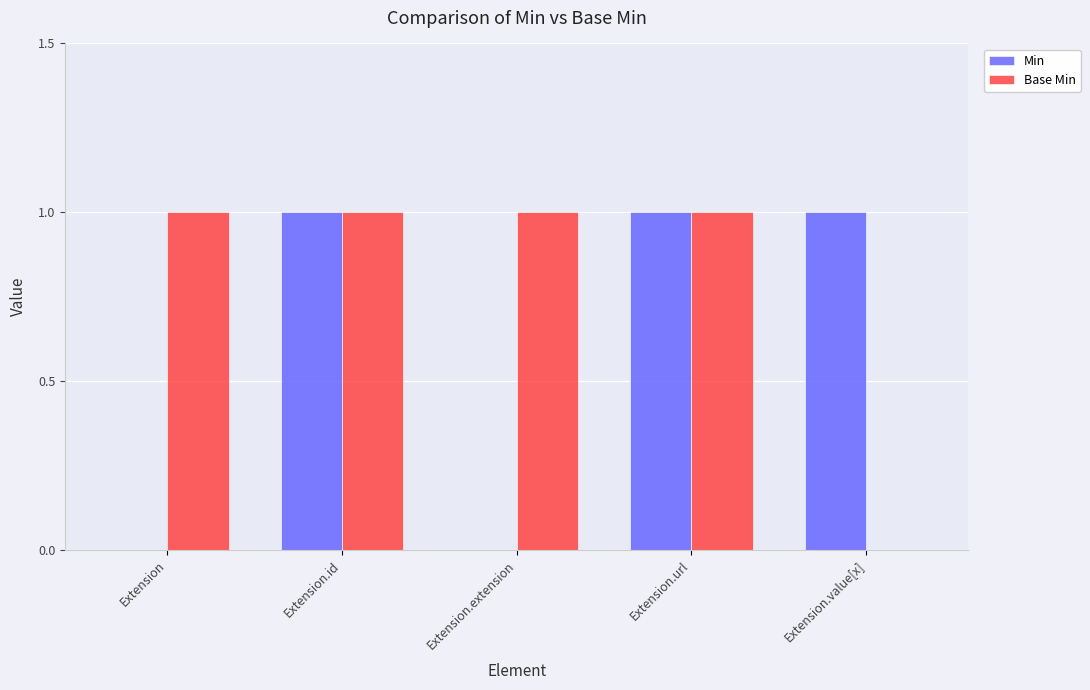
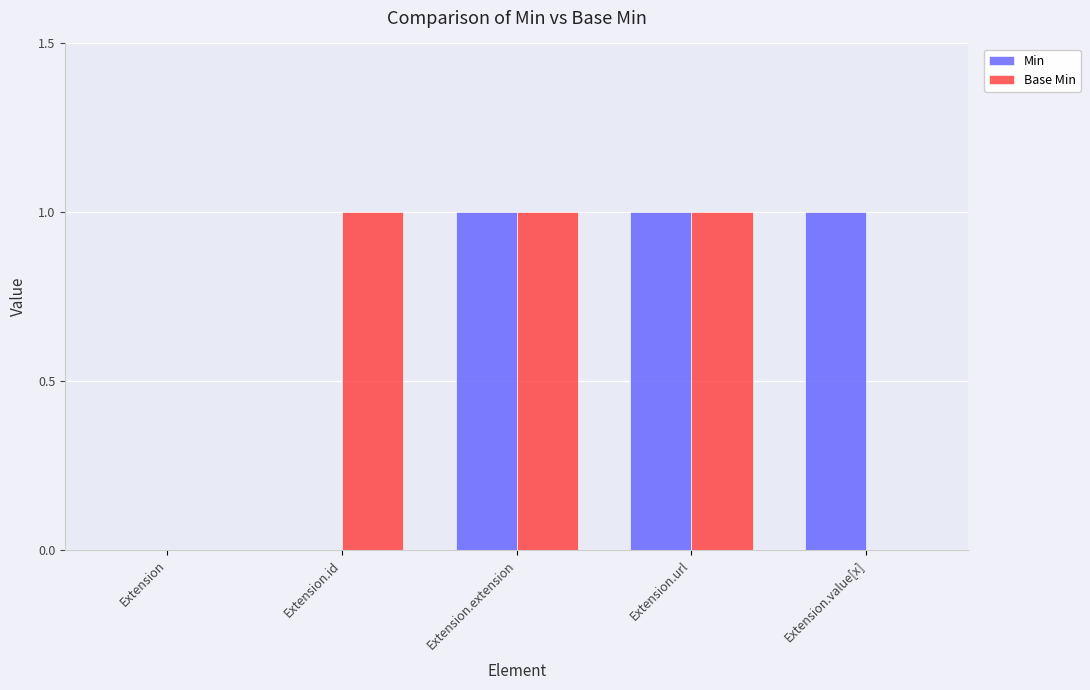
Base Min, Extension: 1 -> 0
Min, Extension.id: 1 -> 0
Min, Extension.extension: 0 -> 1
